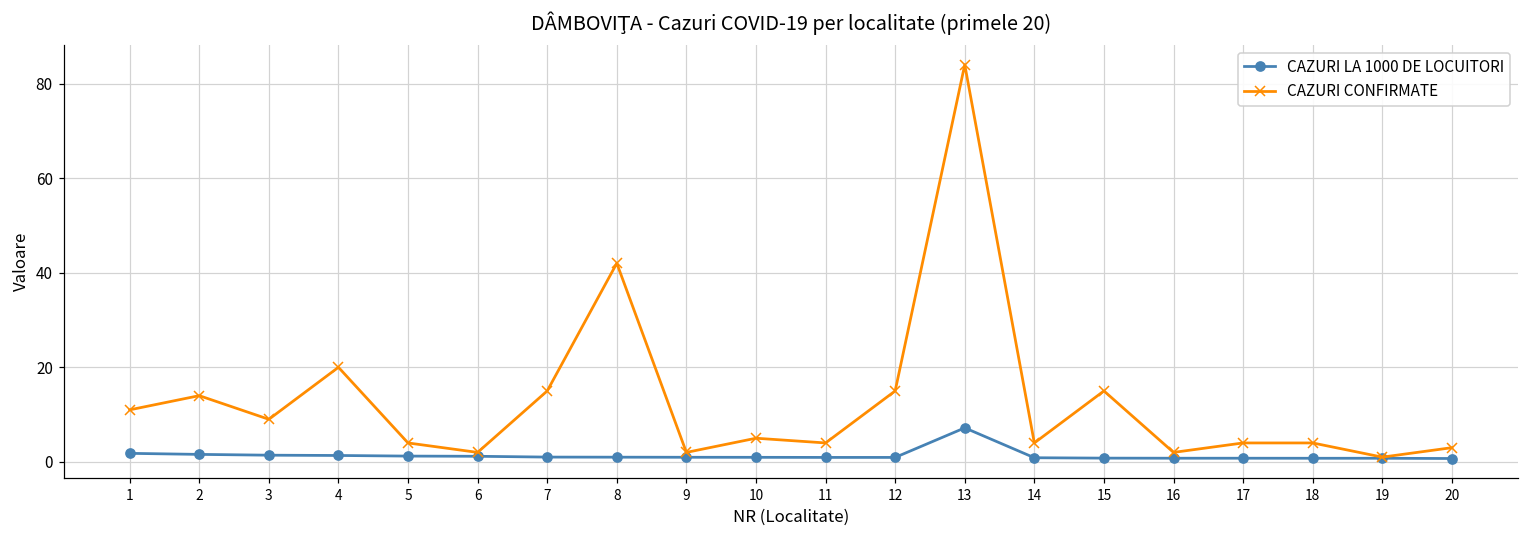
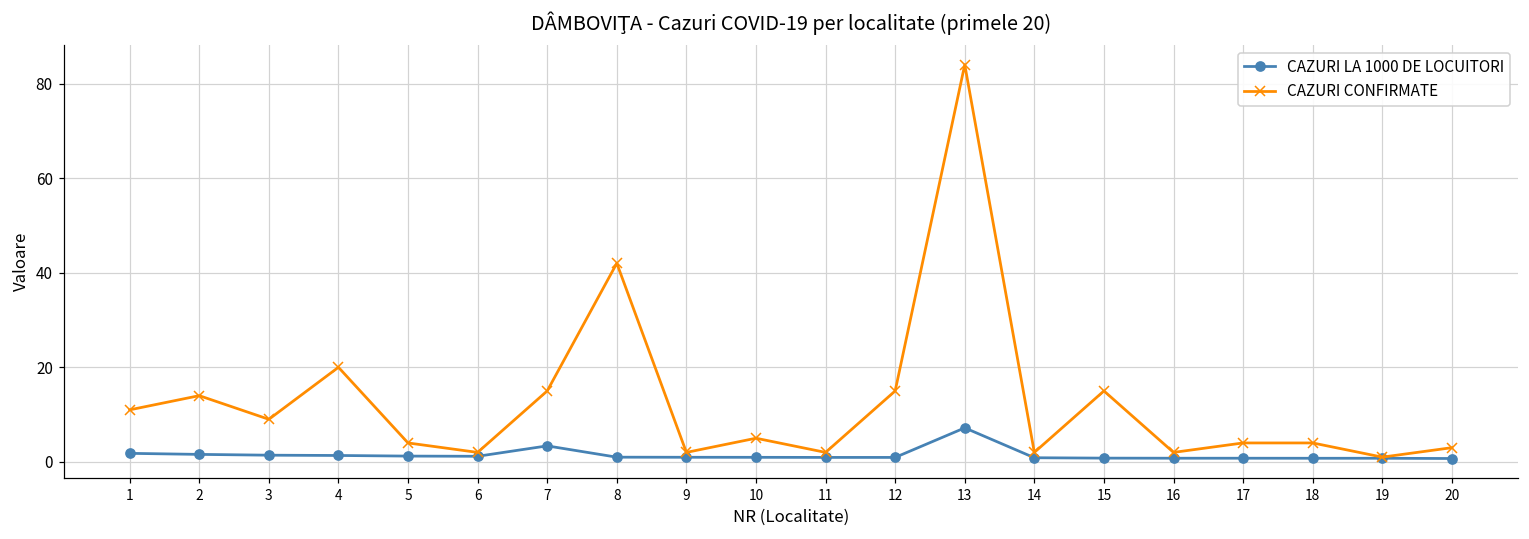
CAZURI LA 1000 DE LOCUITORI, 7: 1 -> 3
CAZURI CONFIRMATE, 11: 4 -> 2
CAZURI CONFIRMATE, 14: 4 -> 2
